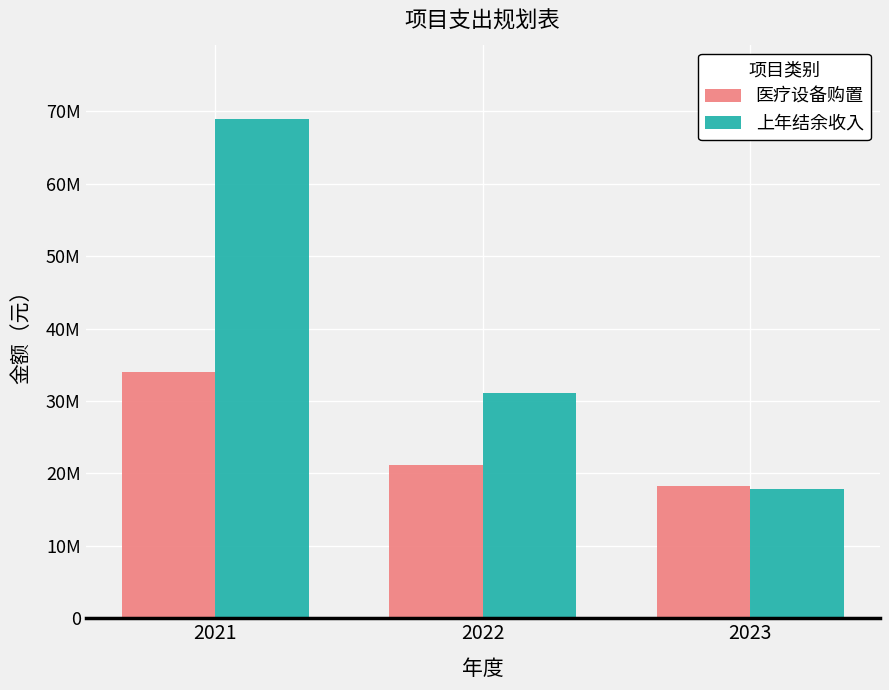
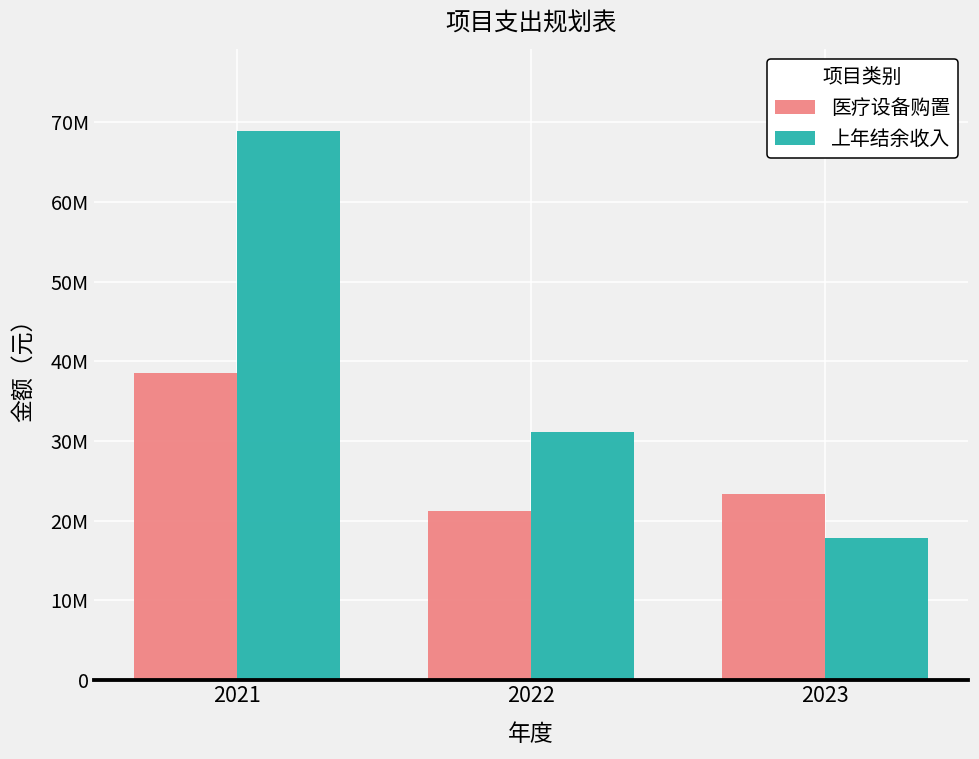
医疗设备购置, 2021: 34000000 -> 39000000
医疗设备购置, 2023: 18000000 -> 23000000
